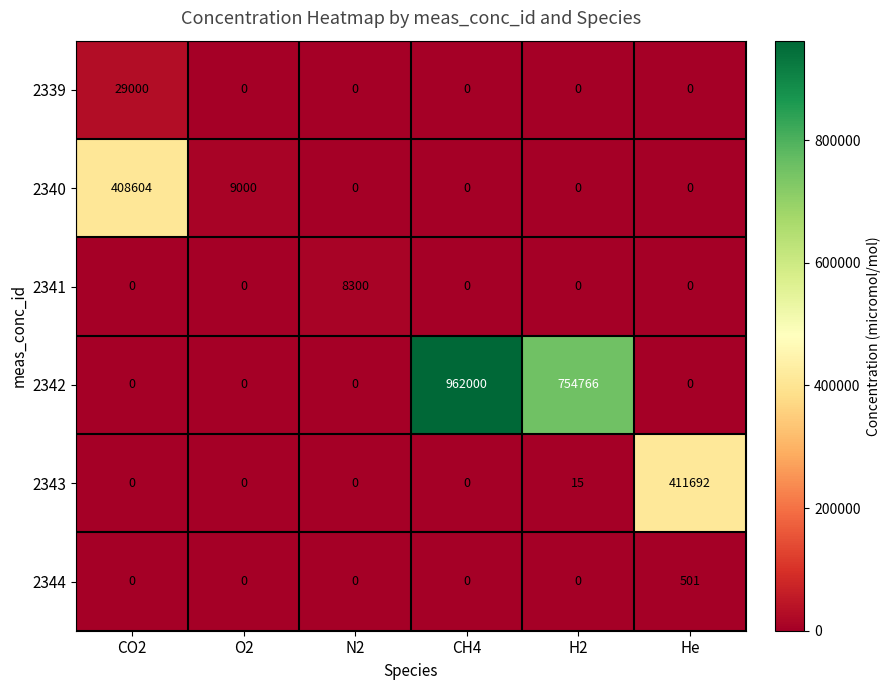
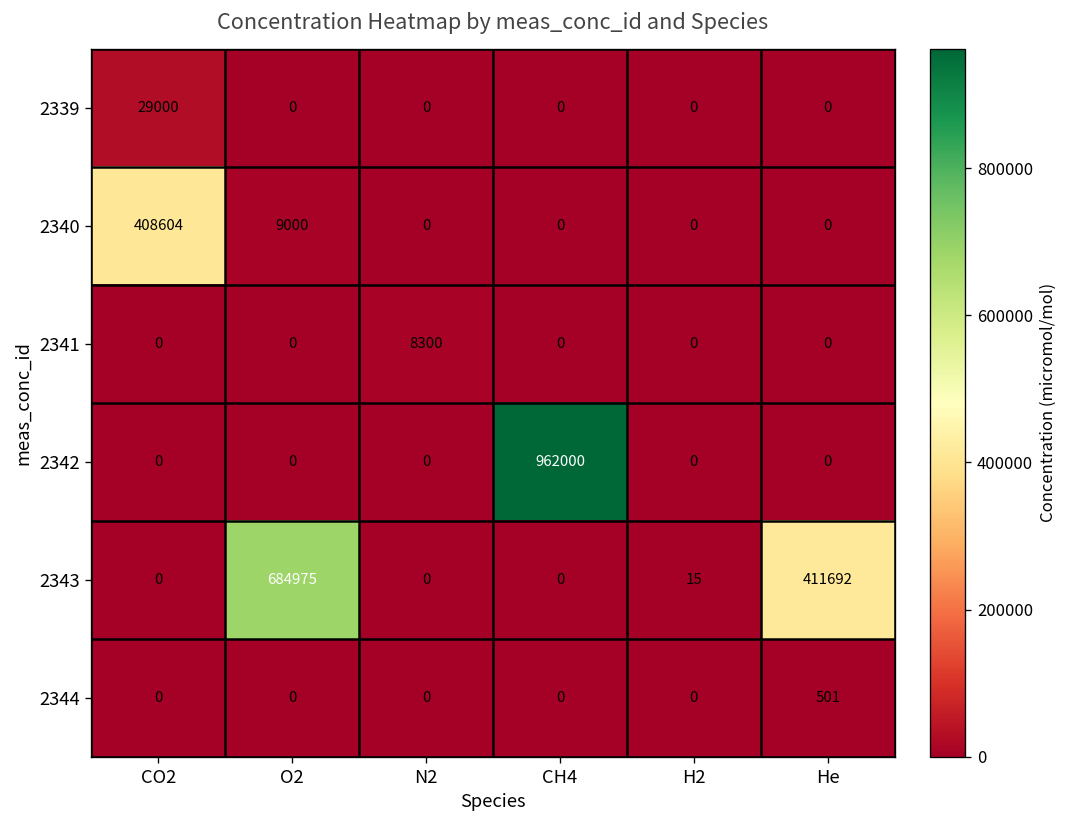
2342, H2: 754766 -> 0
2343, O2: 0 -> 684975
